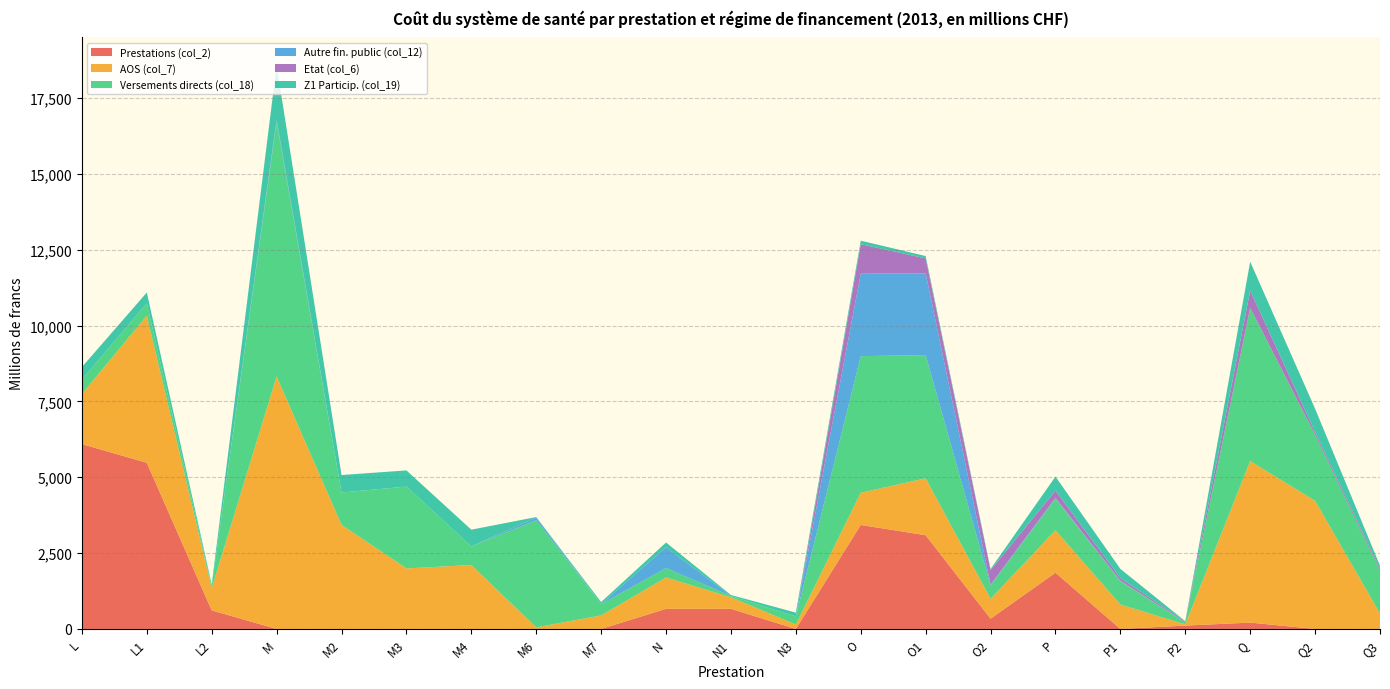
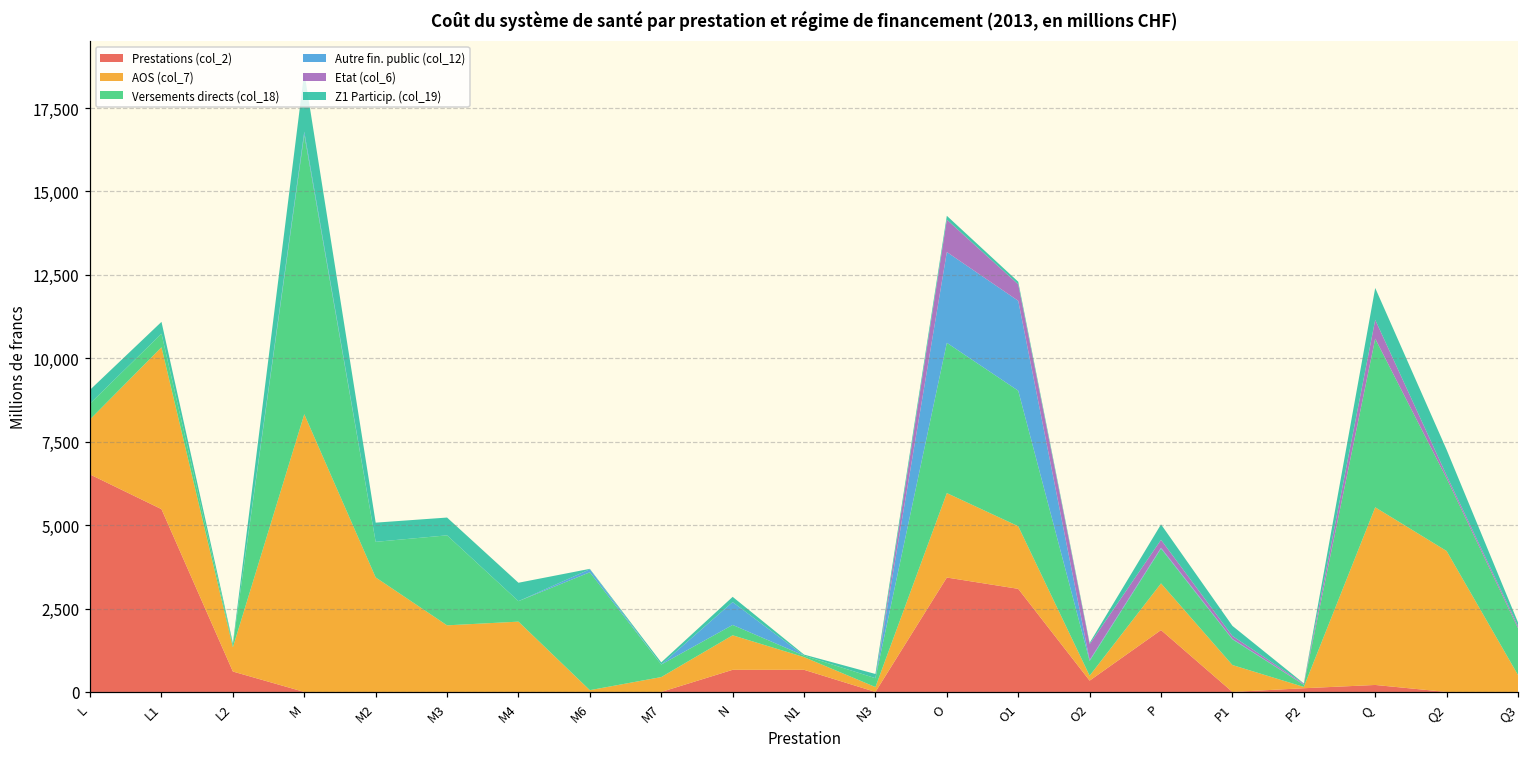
Prestations (col_2), L: 6,100 -> 6,500
AOS (col_7), O: 1,100 -> 2,500
AOS (col_7), O2: 700 -> 100
